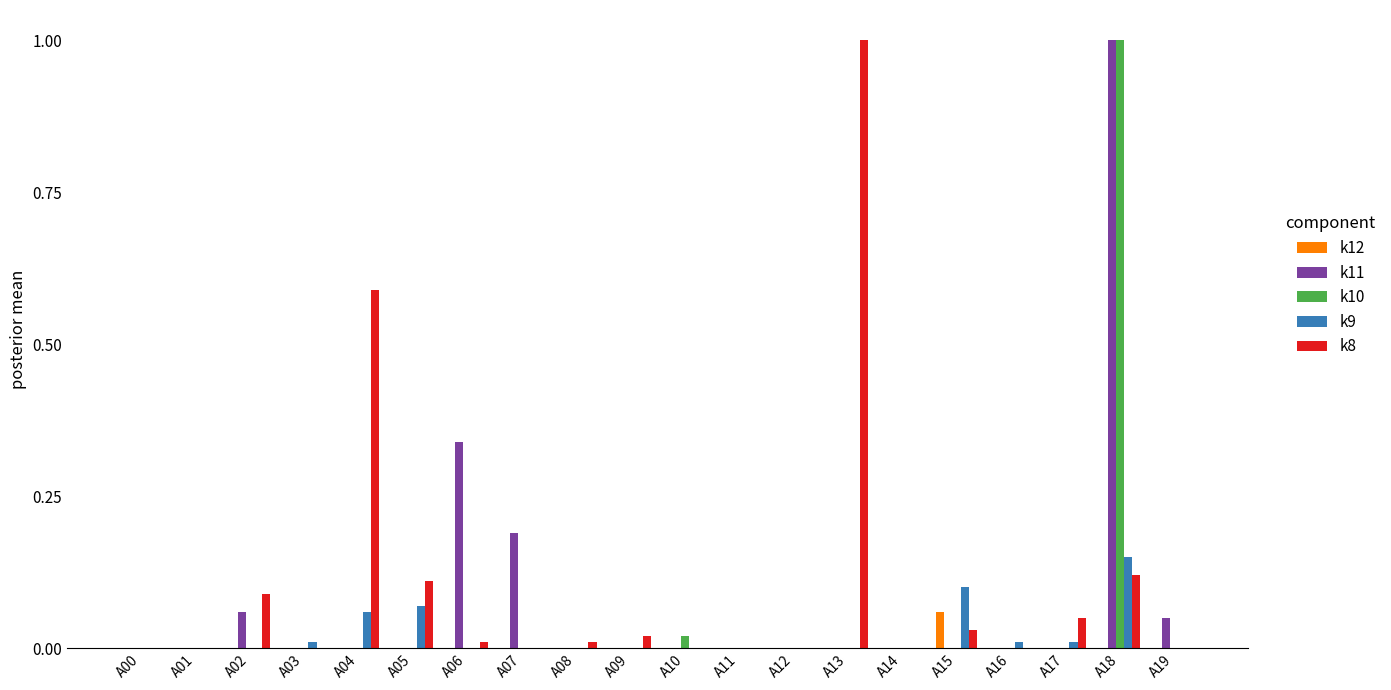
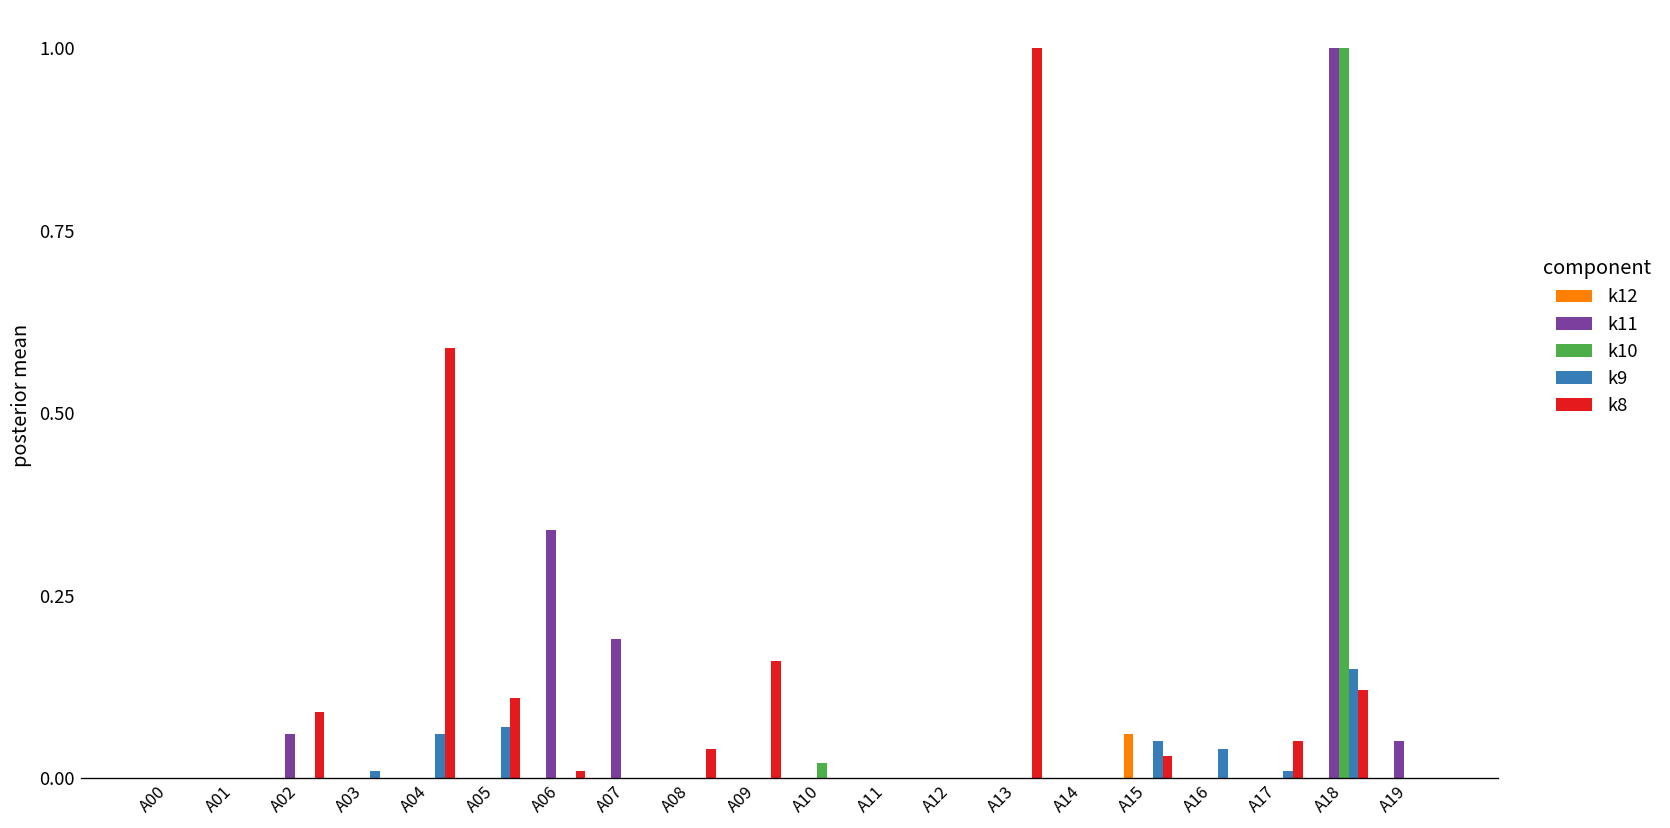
k8, A08: 0.01 -> 0.04
k8, A09: 0.02 -> 0.16
k9, A15: 0.10 -> 0.05
k9, A16: 0.01 -> 0.04
